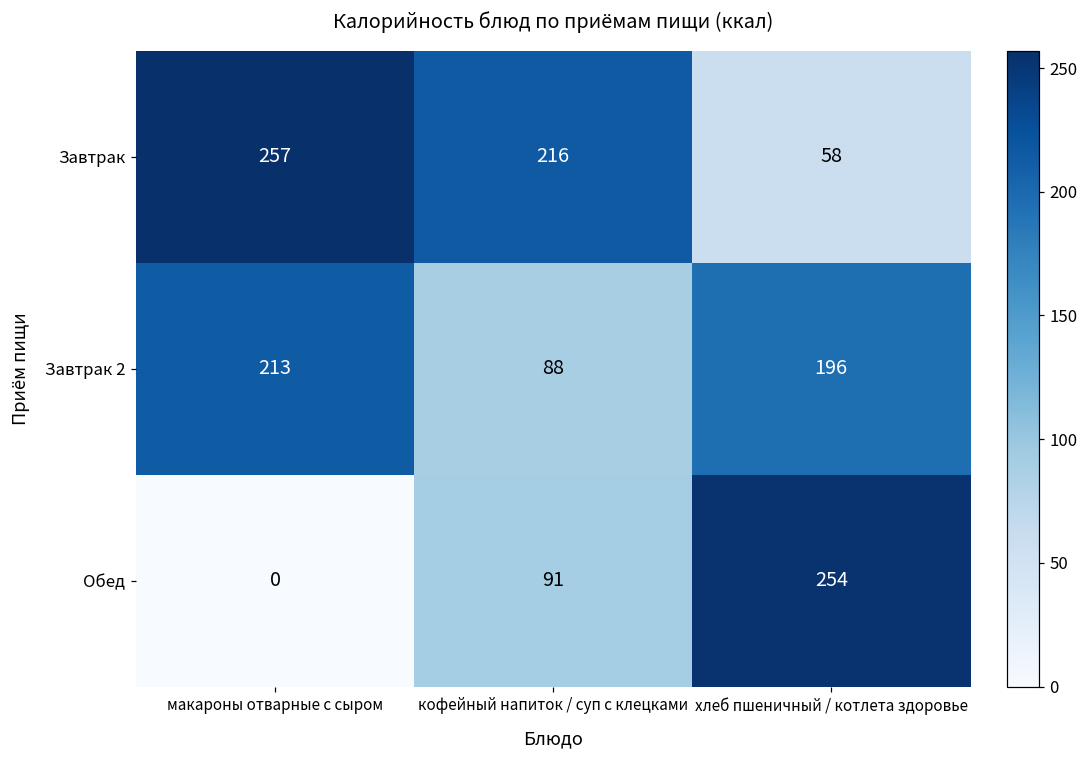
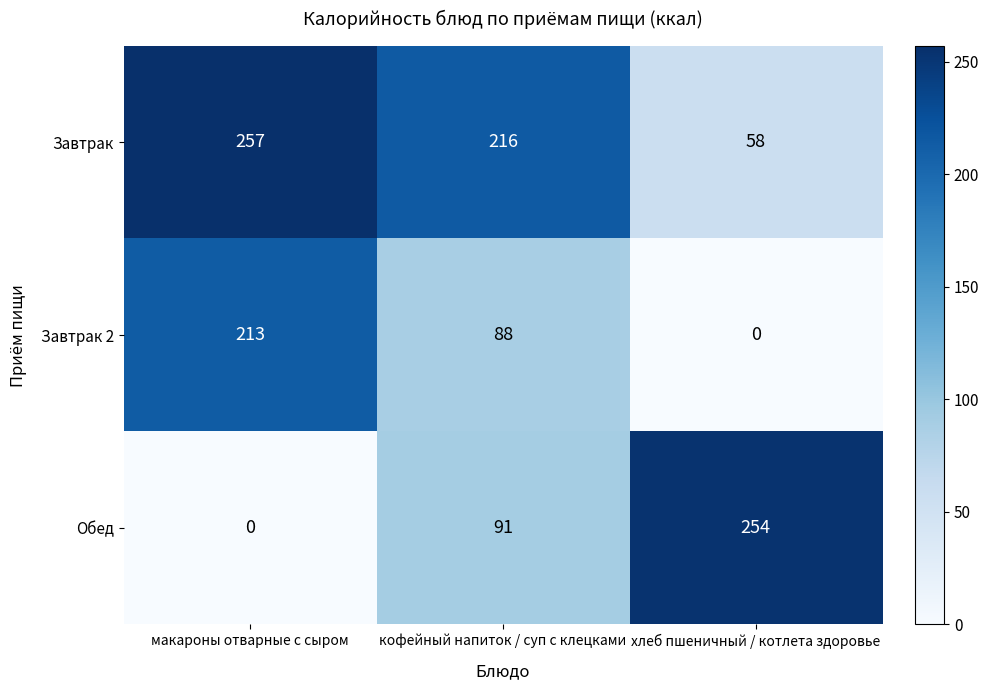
Завтрак 2, хлеб пшеничный / котлета здоровье: 196 -> 0
